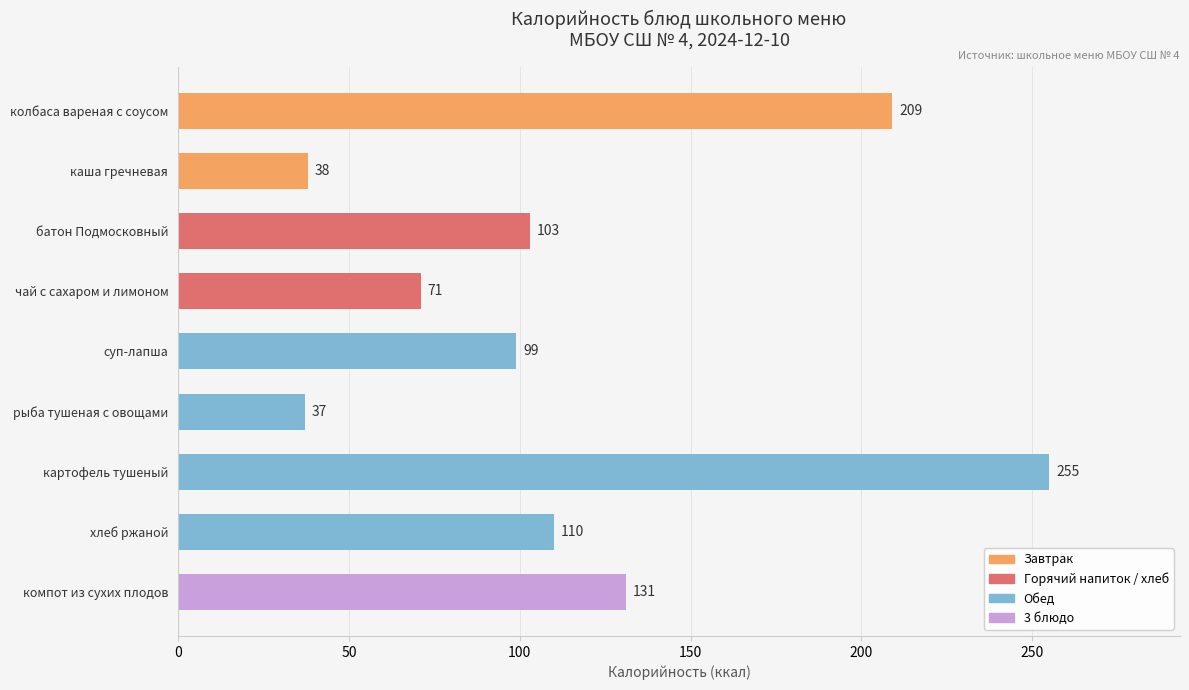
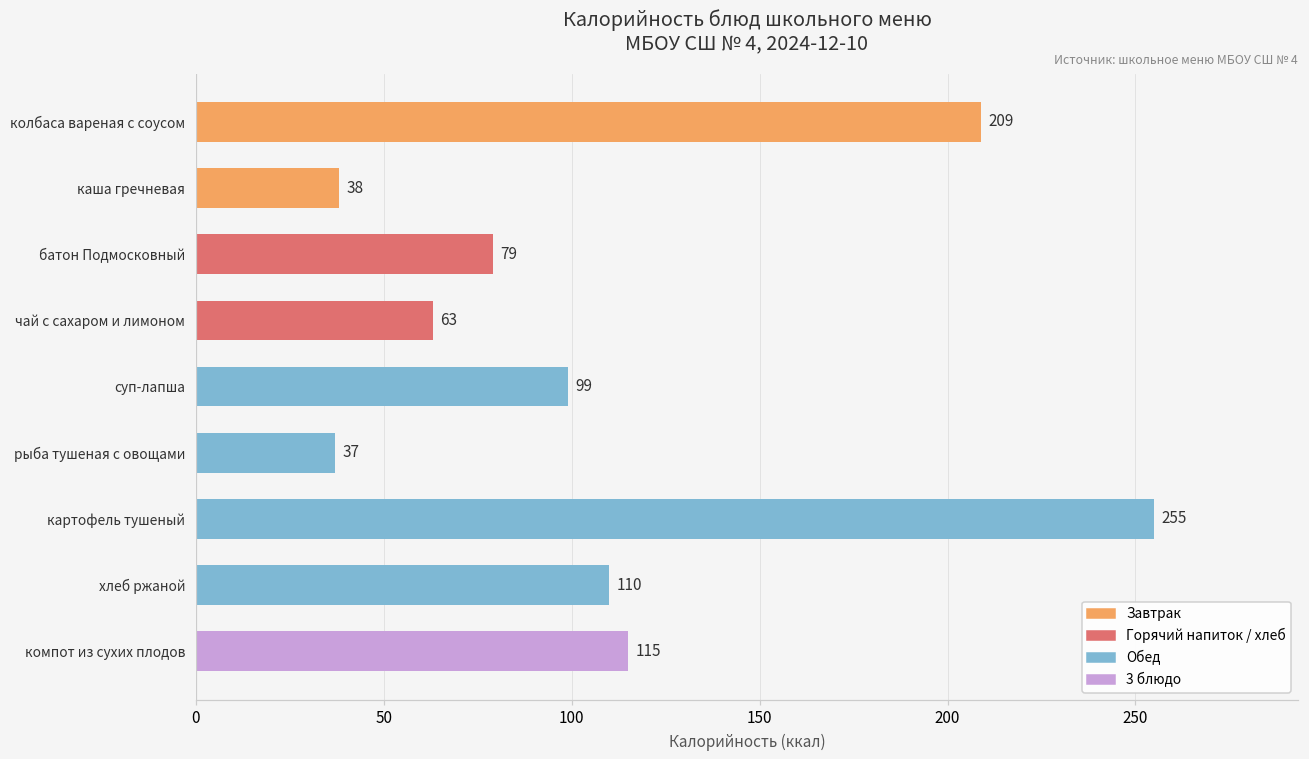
батон Подмосковный: 103 -> 79
чай с сахаром и лимоном: 71 -> 63
компот из сухих плодов: 131 -> 115
